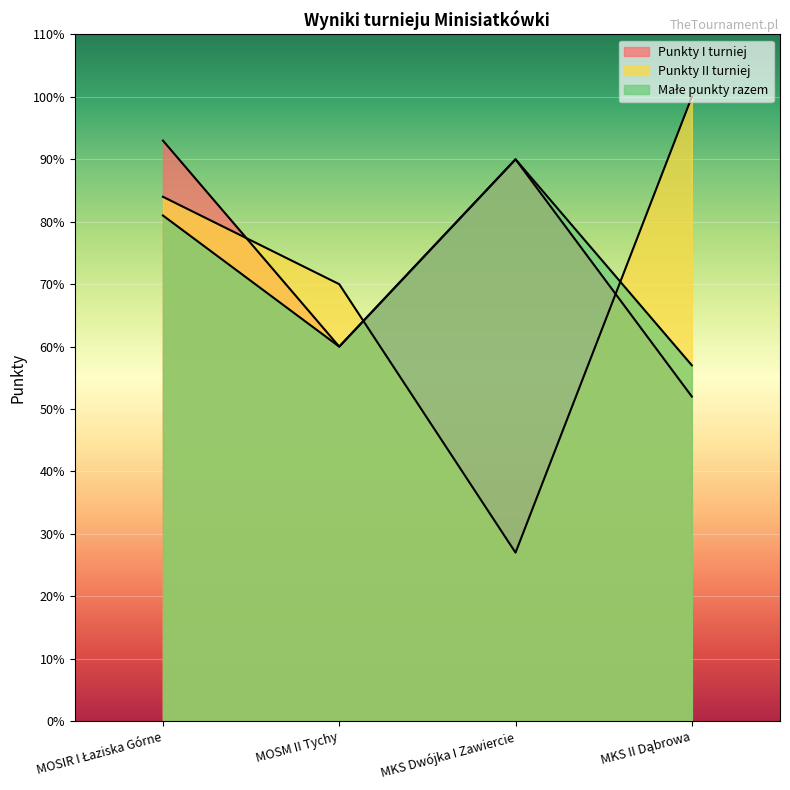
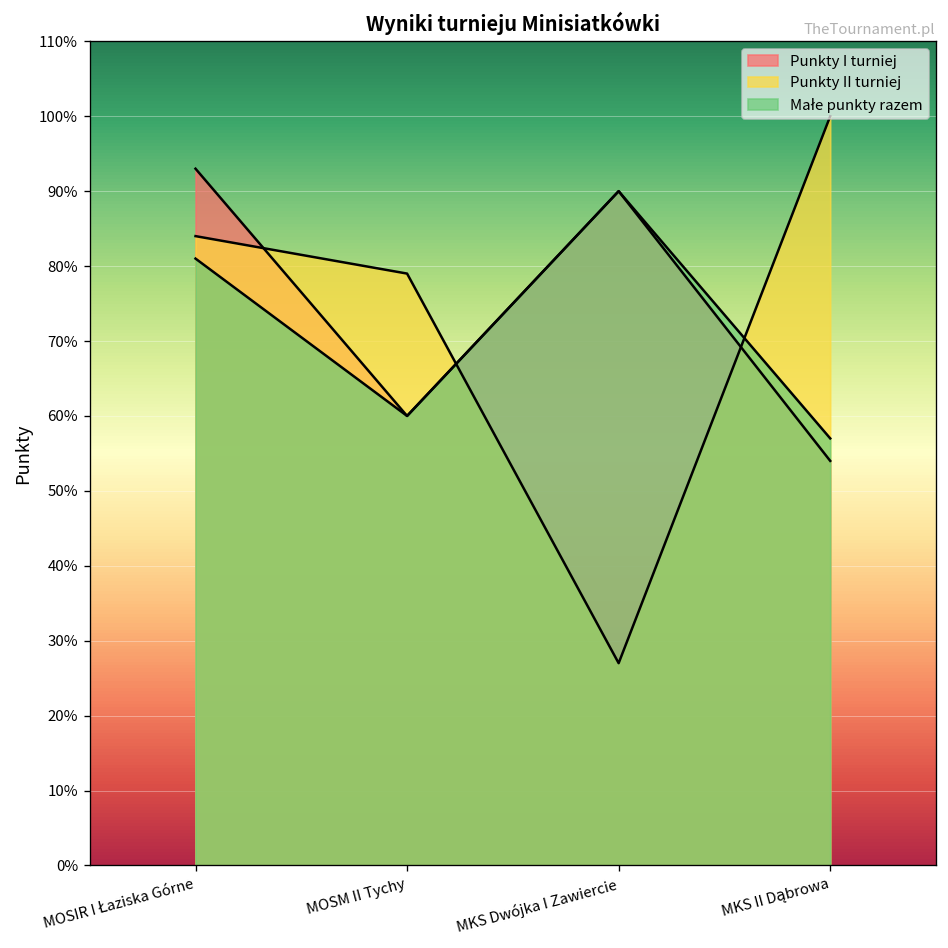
Punkty II turniej, MOSM II Tychy: 70% -> 79%
Punkty I turniej, MKS II Dąbrowa: 52% -> 54%
